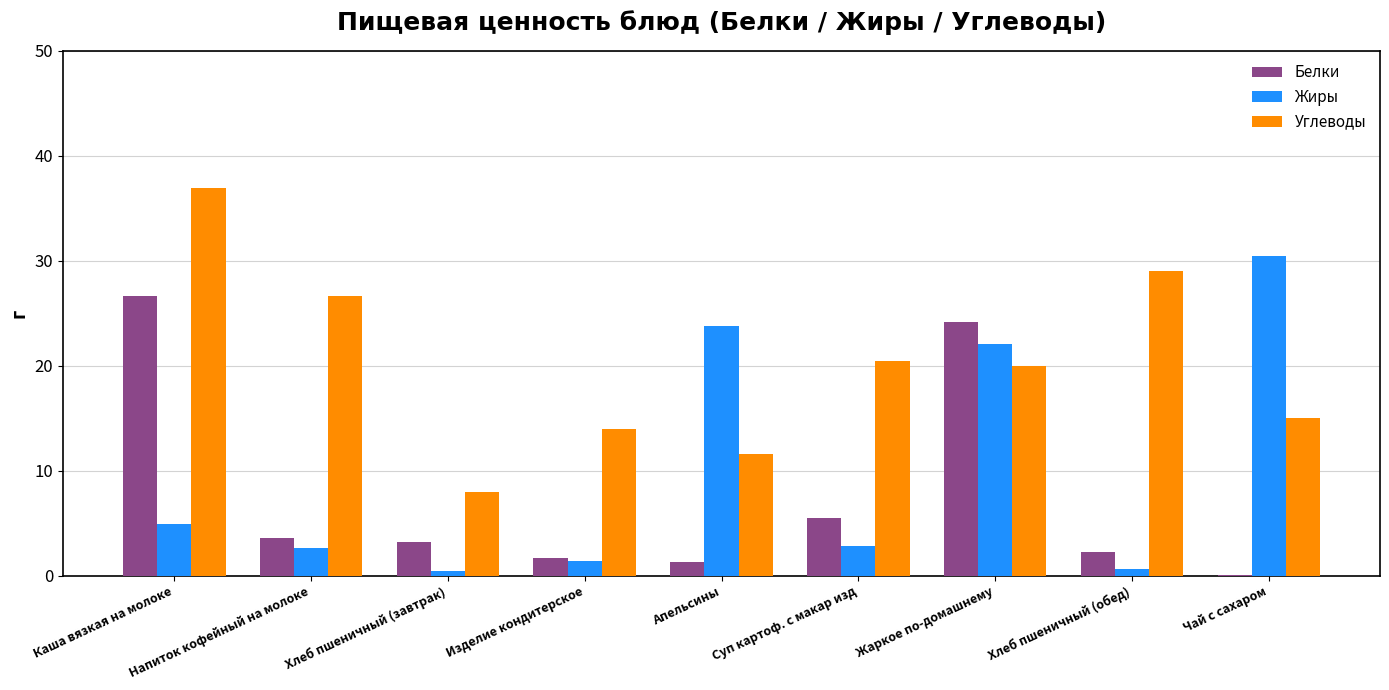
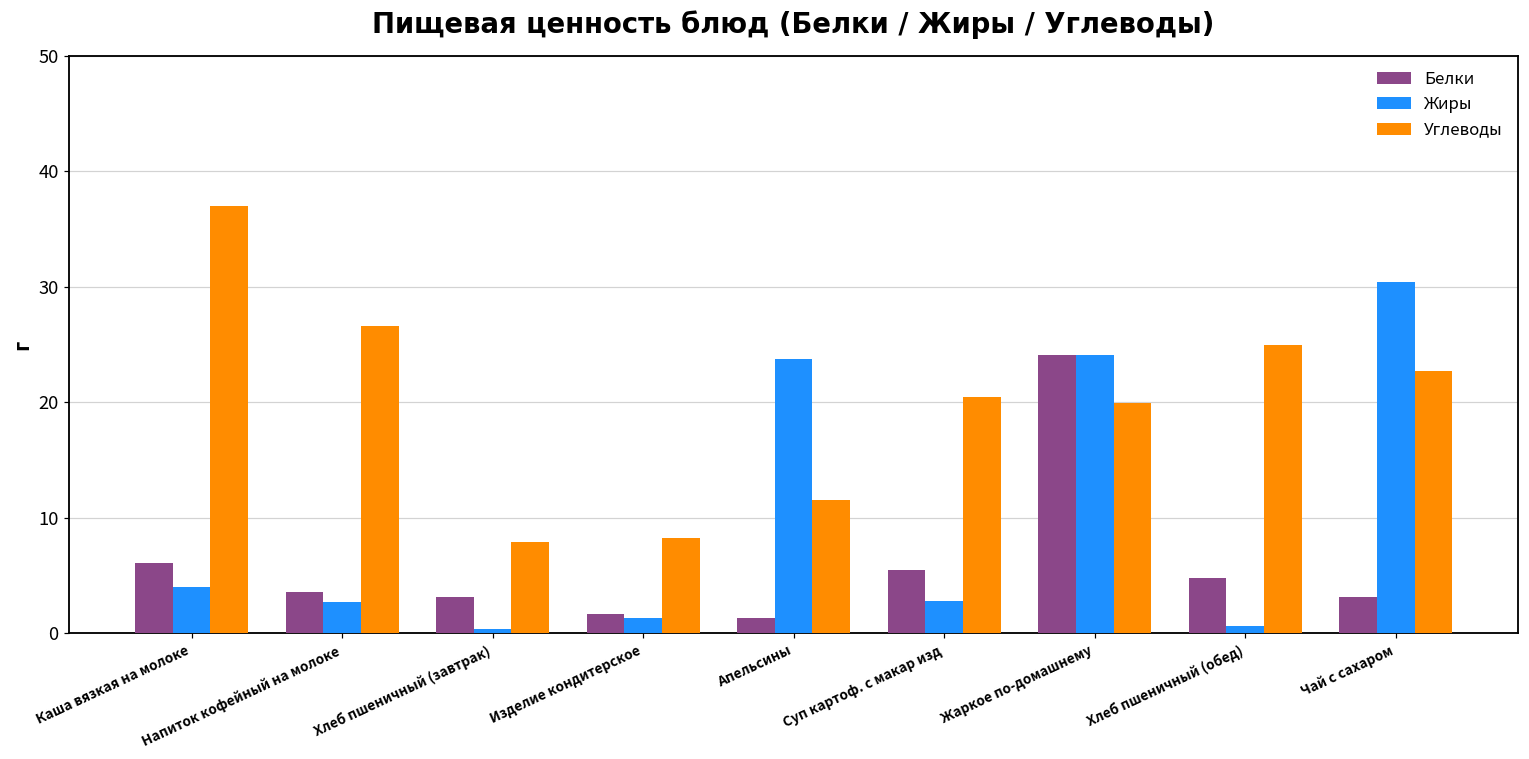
Белки, Каша вязкая на молоке: 26.6 -> 6.1
Жиры, Каша вязкая на молоке: 4.9 -> 4.0
Углеводы, Изделие кондитерское: 13.9 -> 8.2
Жиры, Жаркое по-домашнему: 22.1 -> 24.1
Белки, Хлеб пшеничный (обед): 2.3 -> 4.7
Углеводы, Хлеб пшеничный (обед): 29.0 -> 24.9
Белки, Чай с сахаром: 0.1 -> 3.1
Углеводы, Чай с сахаром: 15.0 -> 22.7
